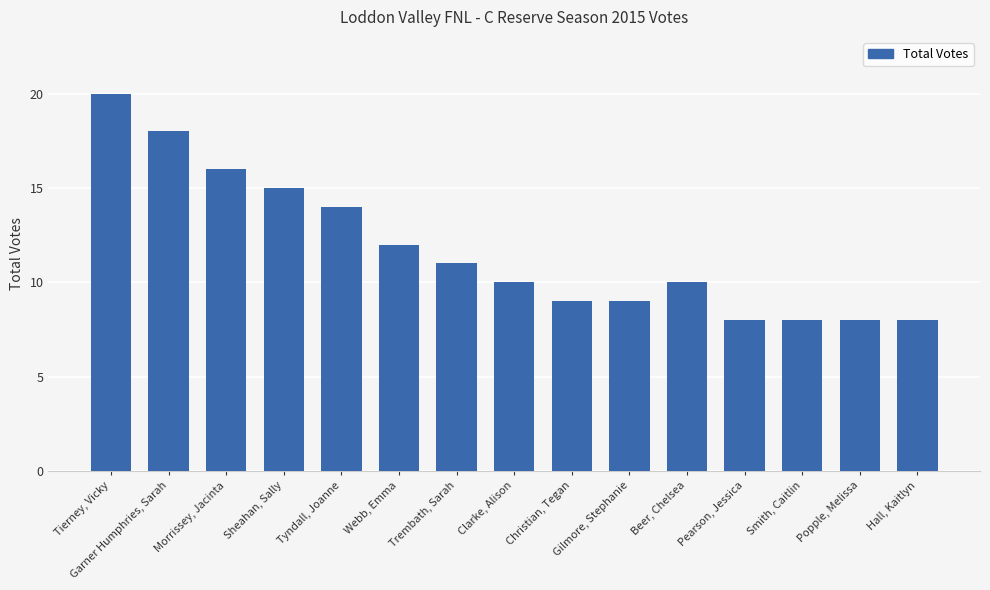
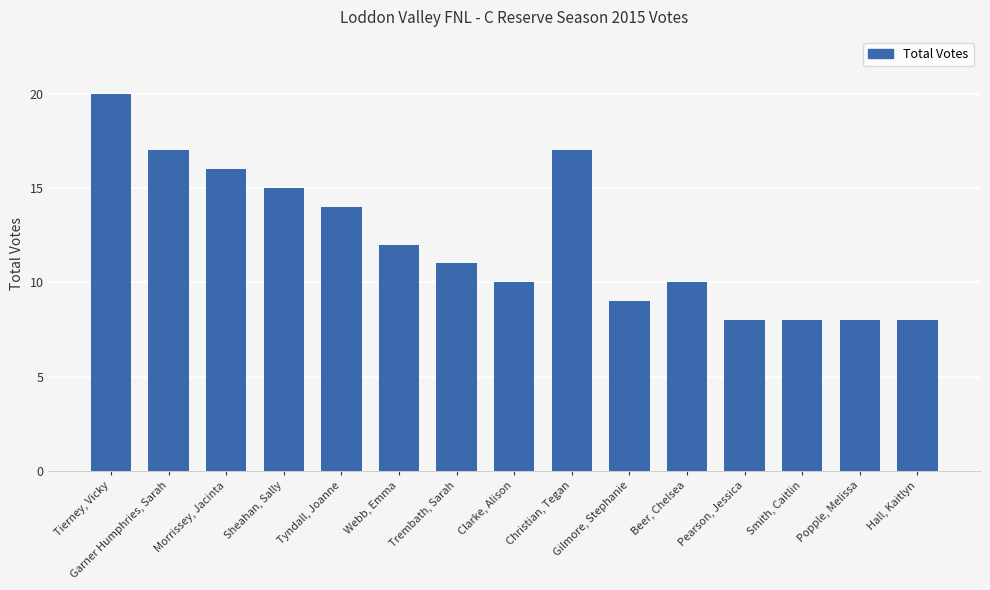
Garner Humphries, Sarah: 18 -> 17
Christian, Tegan: 9 -> 17
